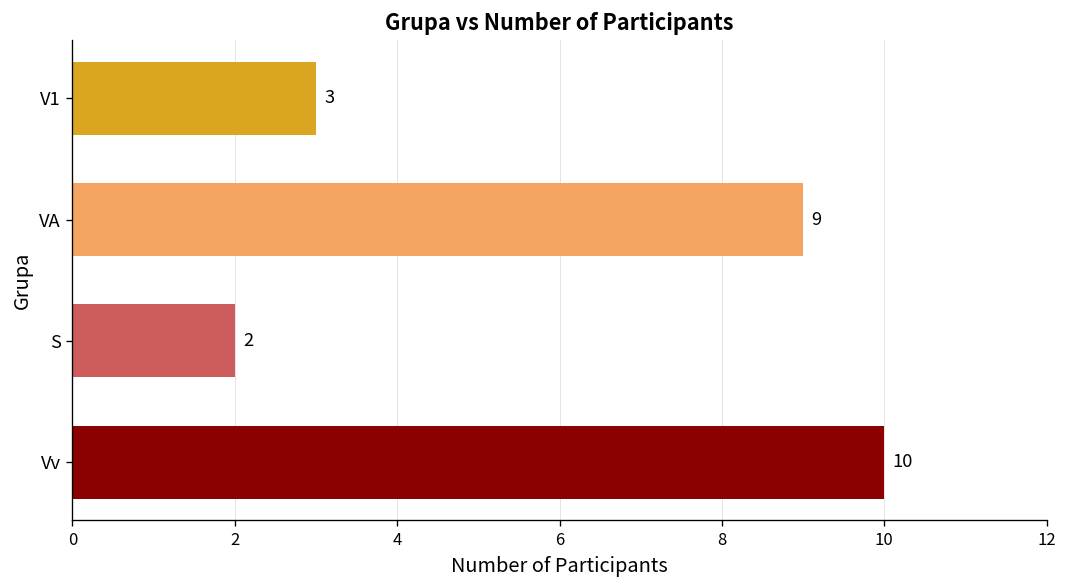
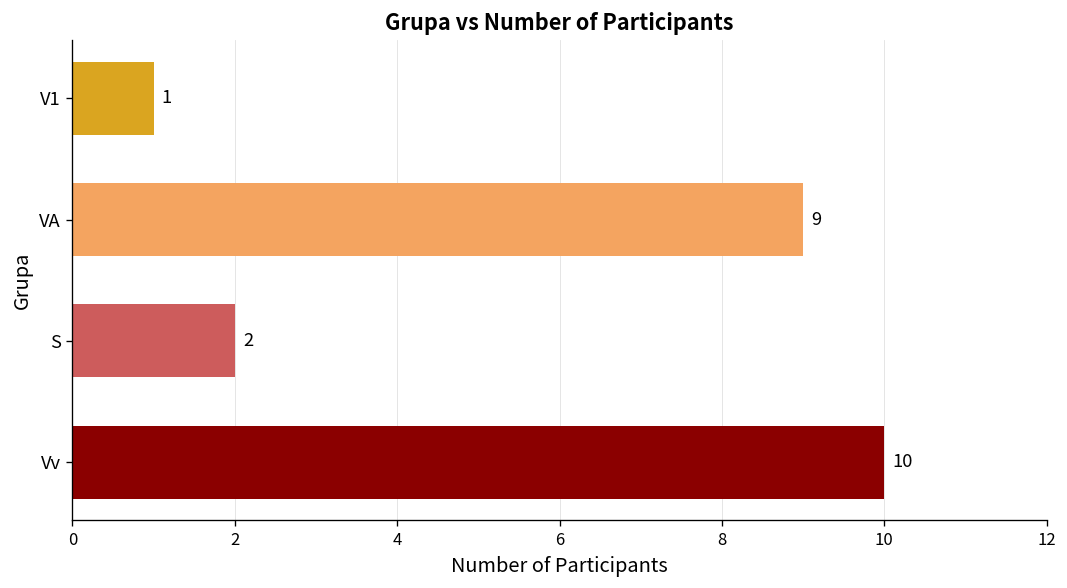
V1: 3 -> 1
